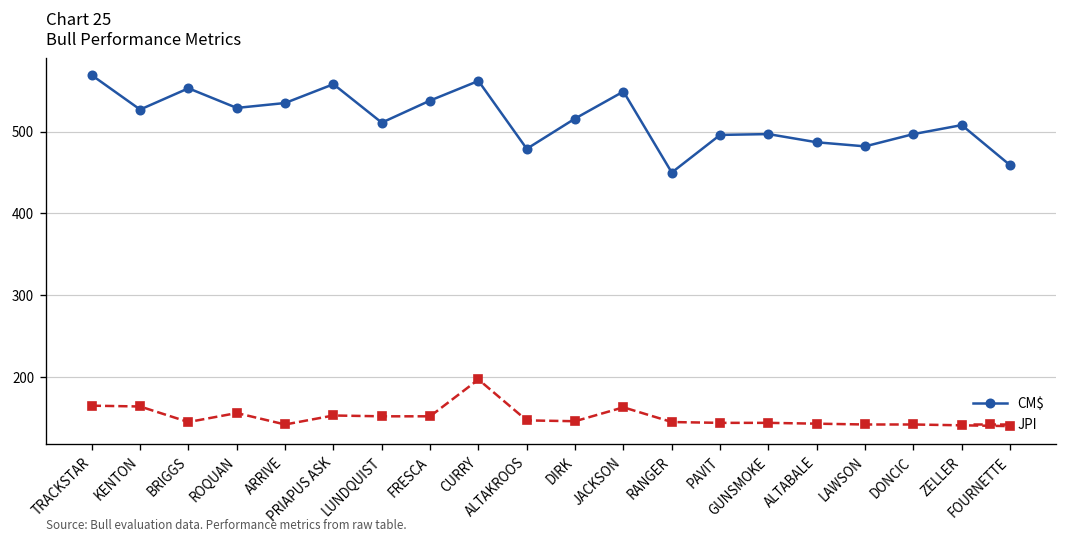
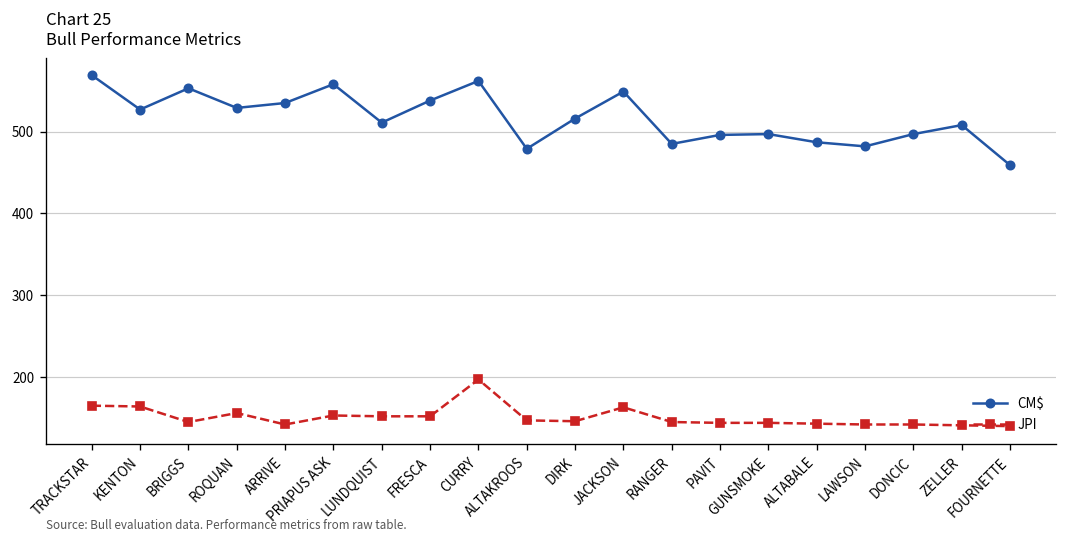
CM$, RANGER: 450 -> 490
